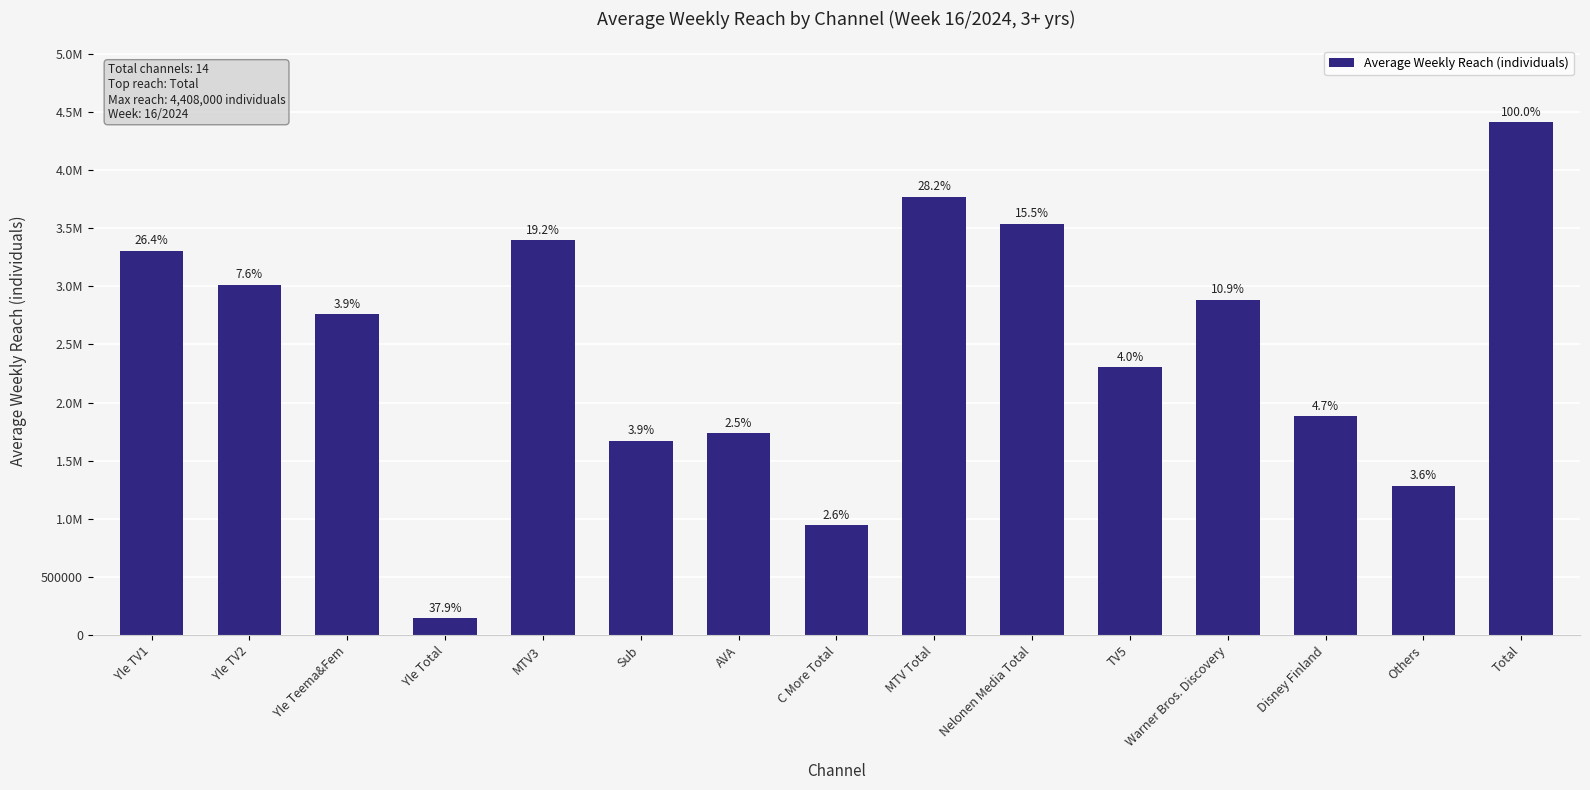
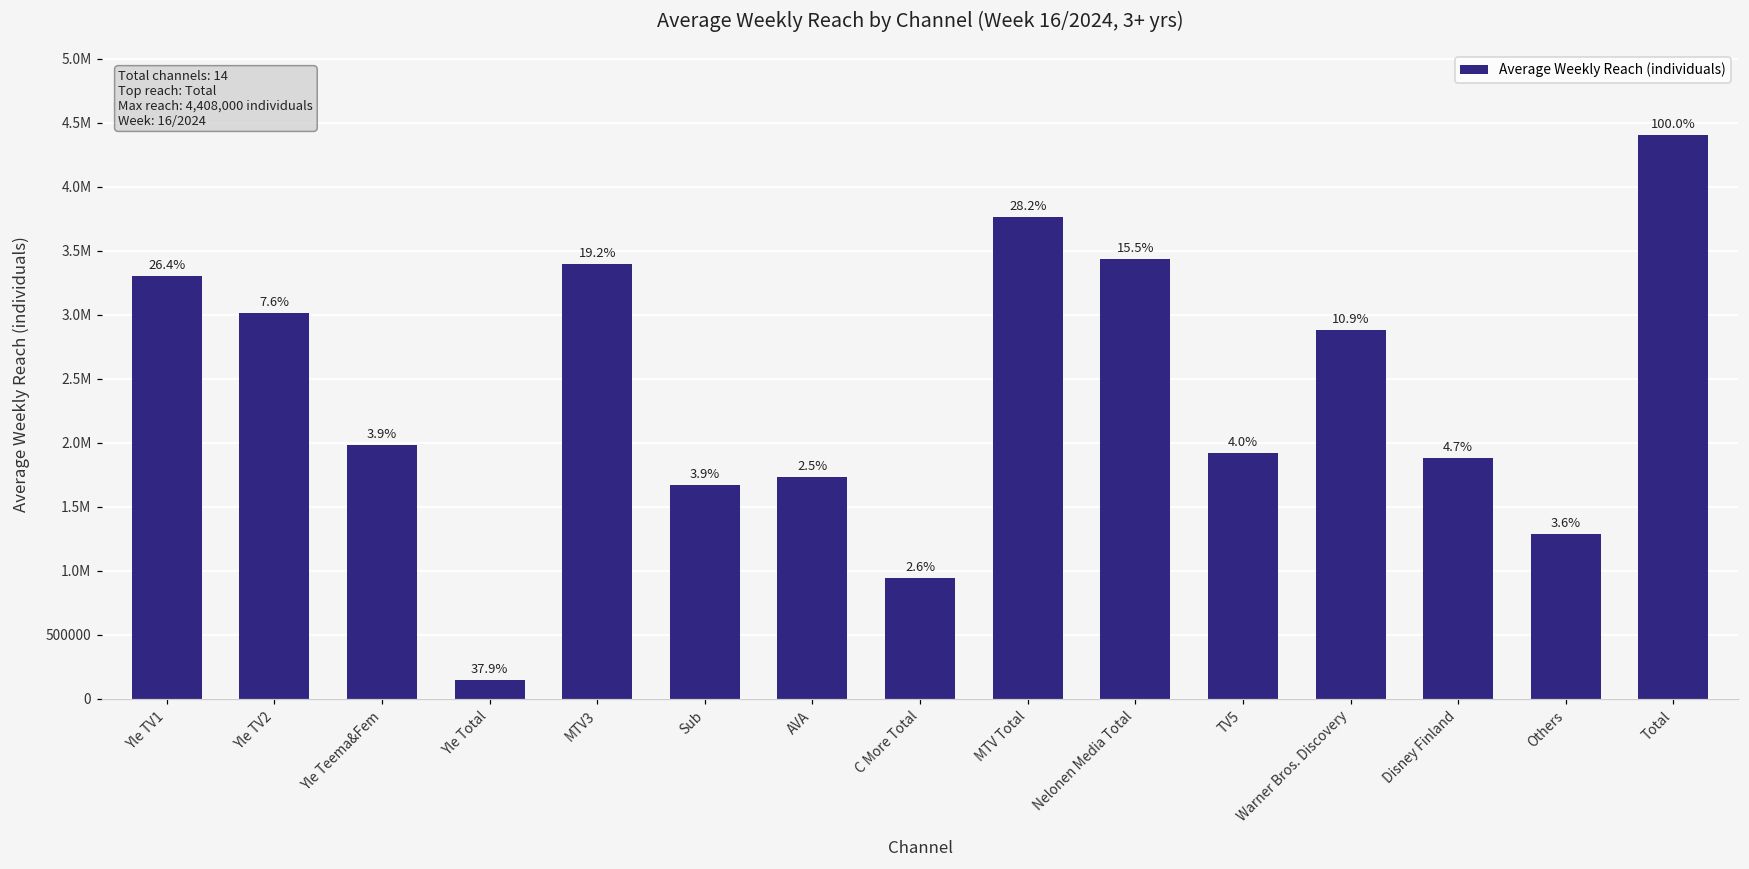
Yle Teema&Fem: 2760000 -> 1980000
Nelonen Media Total: 3540000 -> 3440000
TV5: 2310000 -> 1920000
